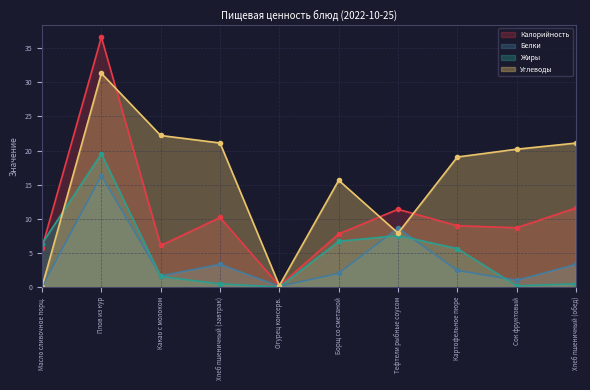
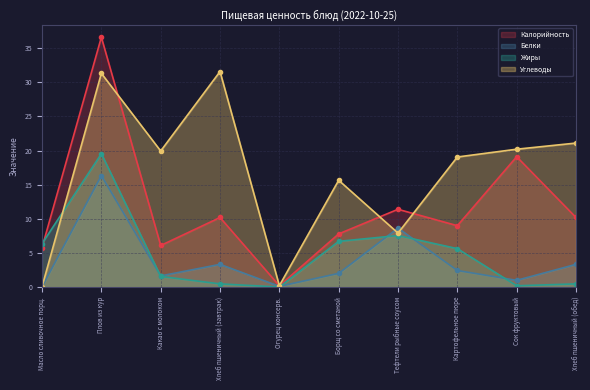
Углеводы, Какао с молоком: 22 -> 20
Углеводы, Хлеб пшеничный (завтрак): 21 -> 32
Калорийность, Сок фруктовый: 9 -> 19
Калорийность, Хлеб пшеничный (обед): 12 -> 10
